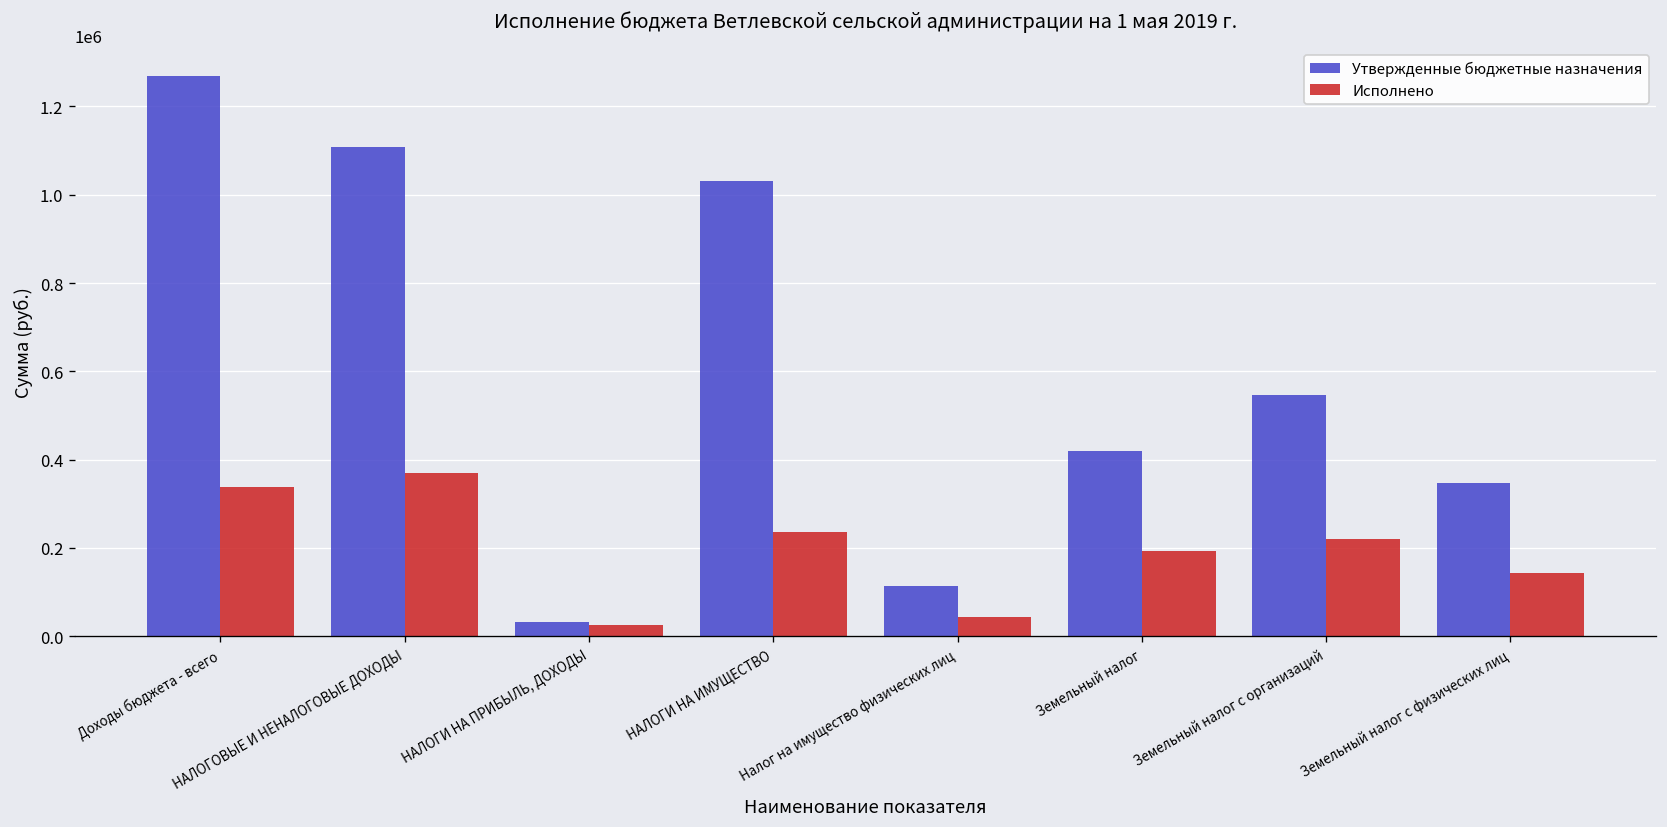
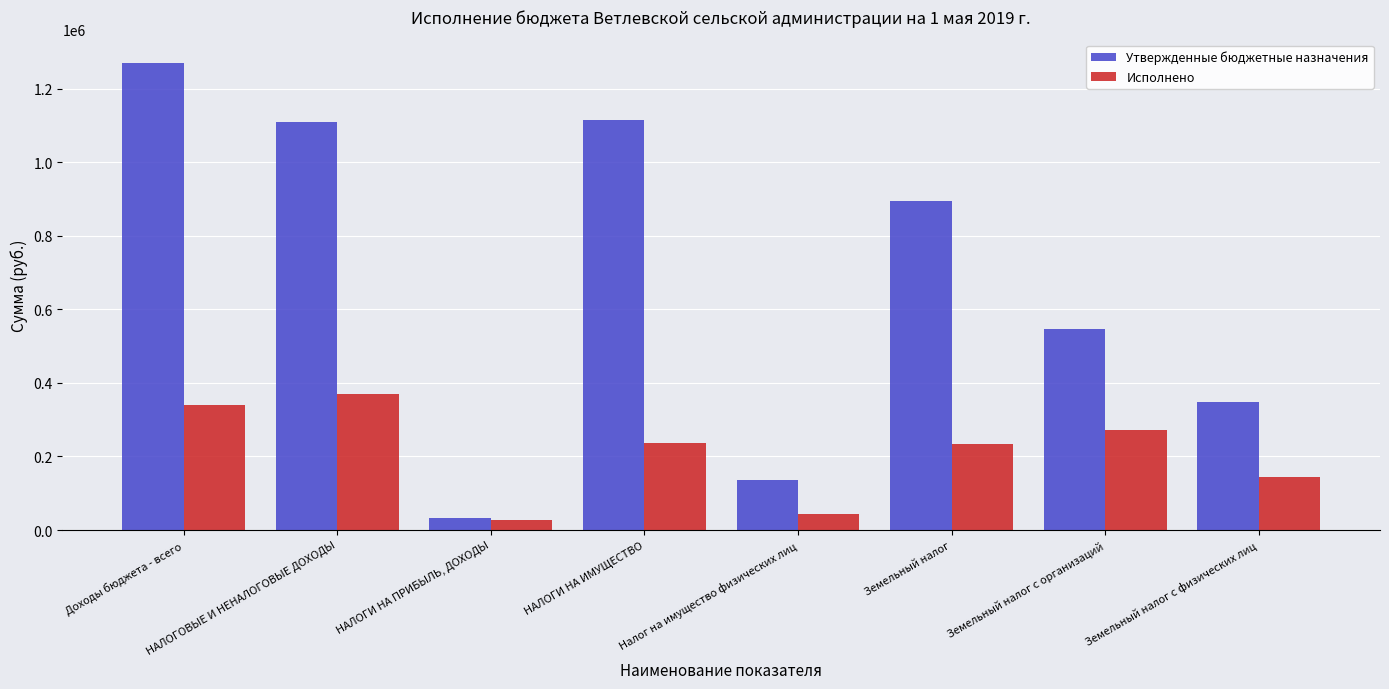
Утвержденные бюджетные назначения, НАЛОГИ НА ИМУЩЕСТВО: 1030000 -> 1120000
Утвержденные бюджетные назначения, Налог на имущество физических лиц: 110000 -> 140000
Утвержденные бюджетные назначения, Земельный налог: 420000 -> 890000
Исполнено, Земельный налог: 190000 -> 230000
Исполнено, Земельный налог с организаций: 220000 -> 270000
